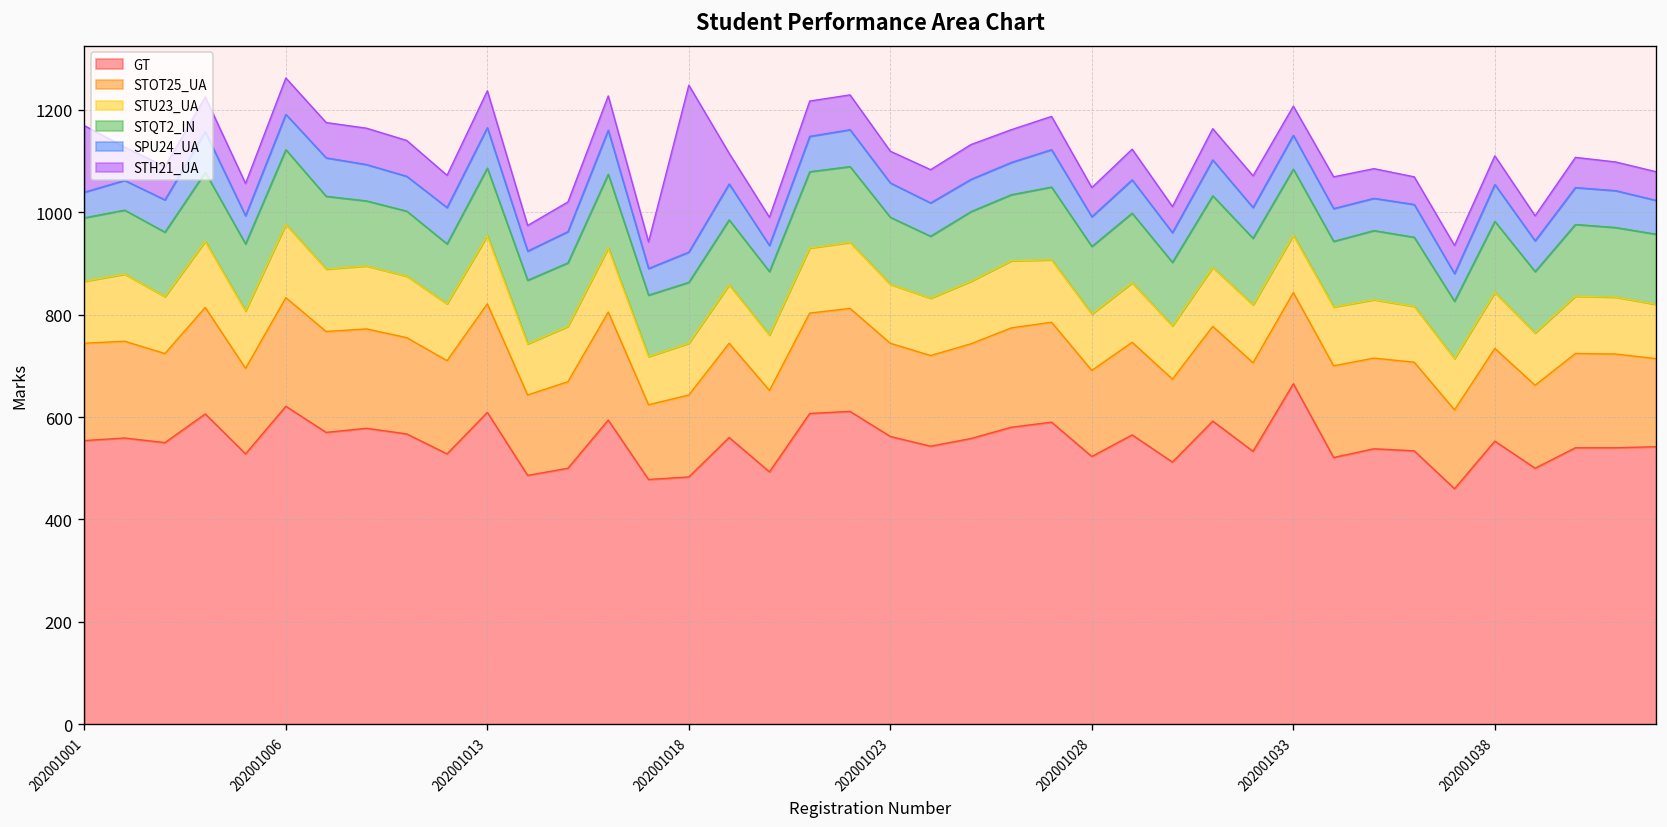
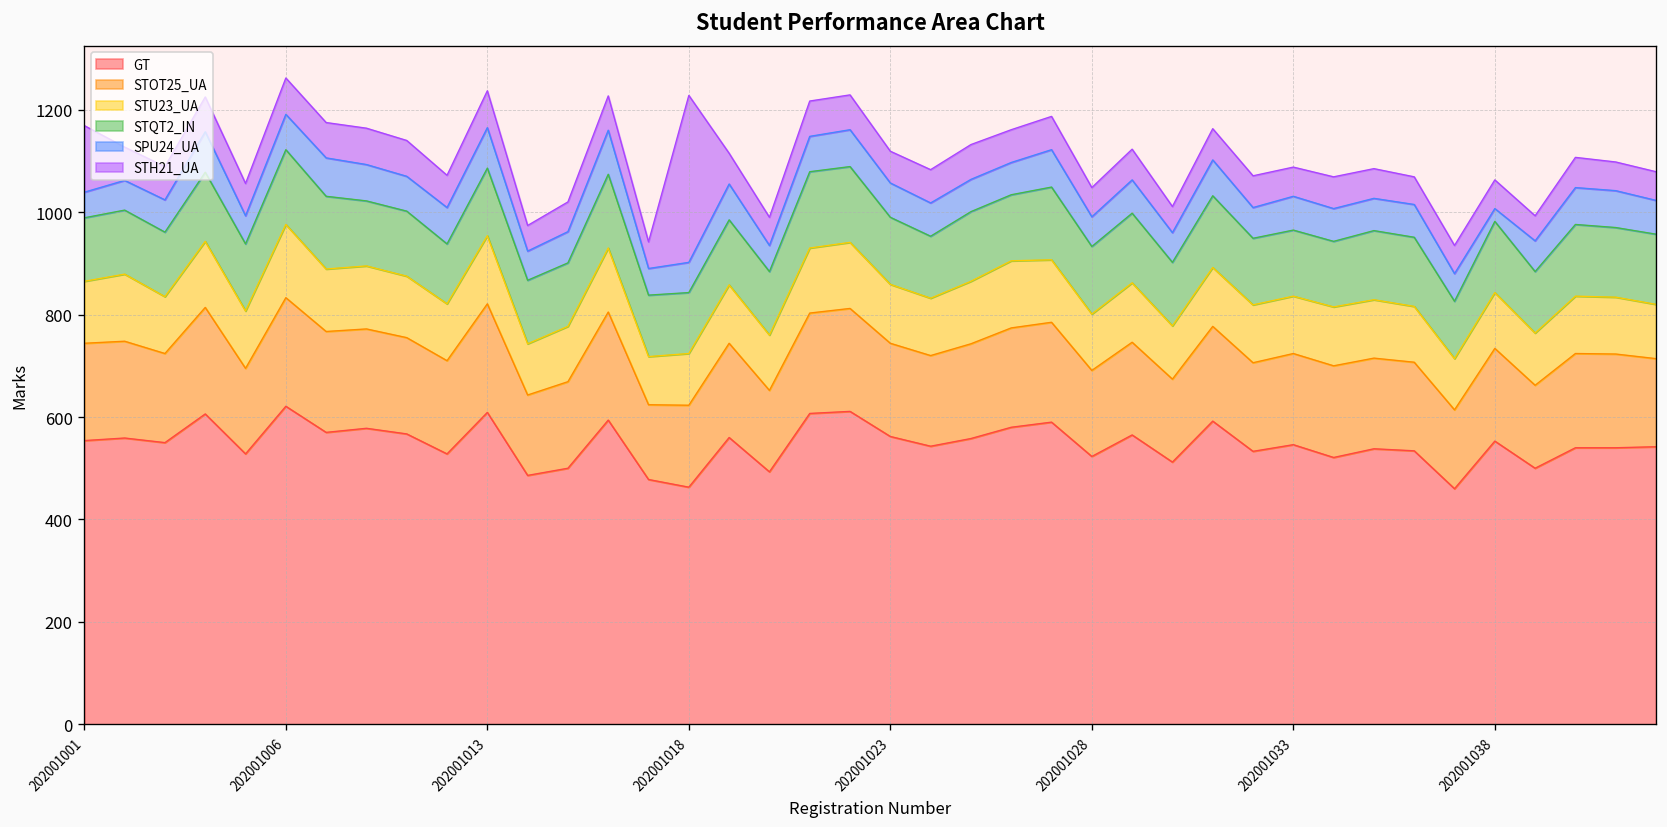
GT, 202001018: 480 -> 460
GT, 202001033: 670 -> 550
SPU24_UA, 202001038: 70 -> 30
